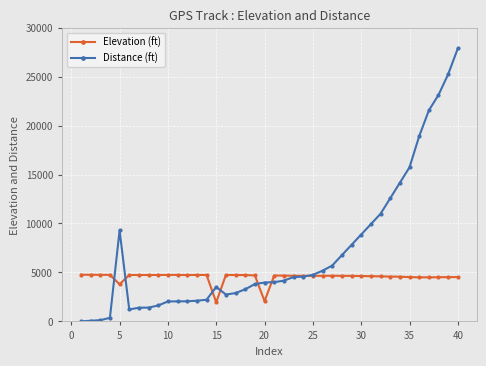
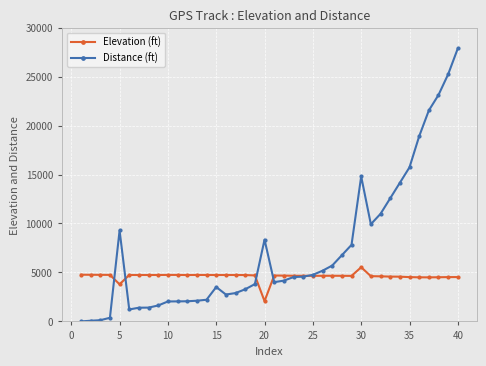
Elevation (ft), 15: 2000 -> 5000
Distance (ft), 20: 4000 -> 8000
Elevation (ft), 30: 5000 -> 6000
Distance (ft), 30: 9000 -> 15000
